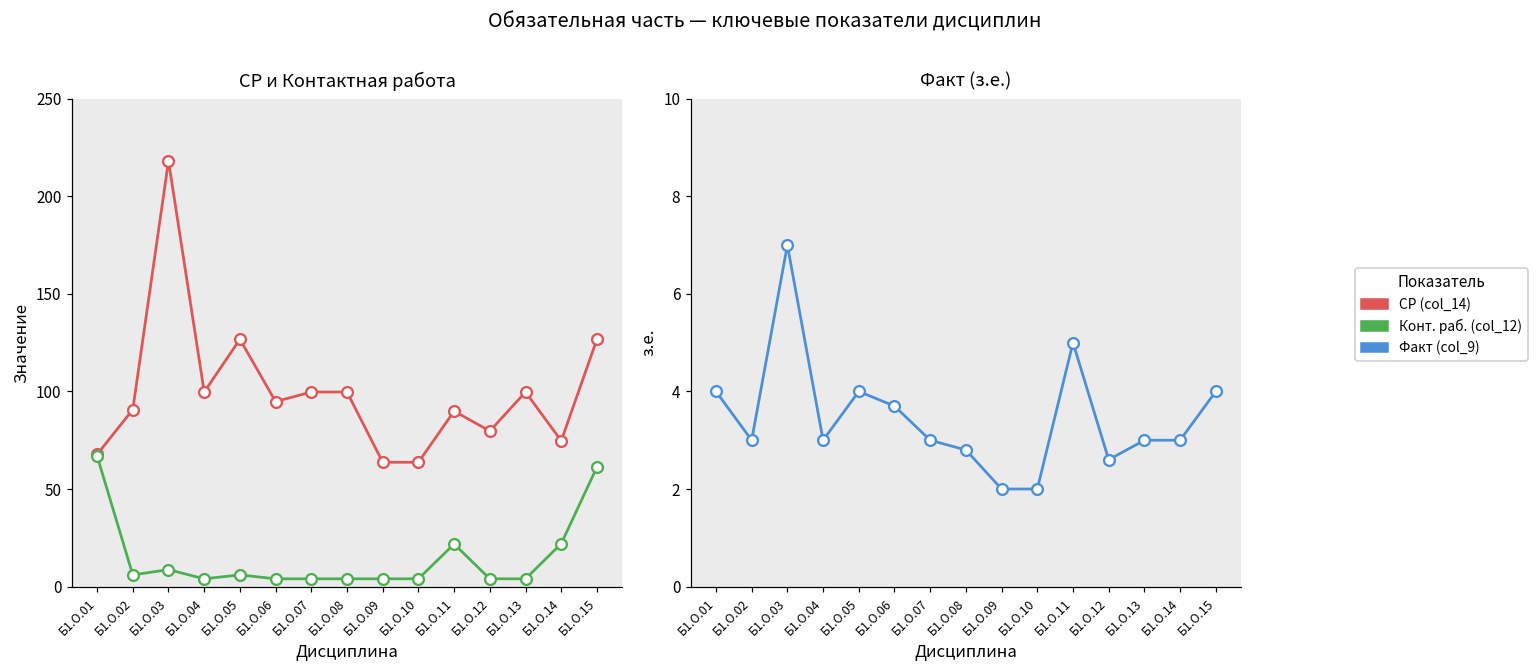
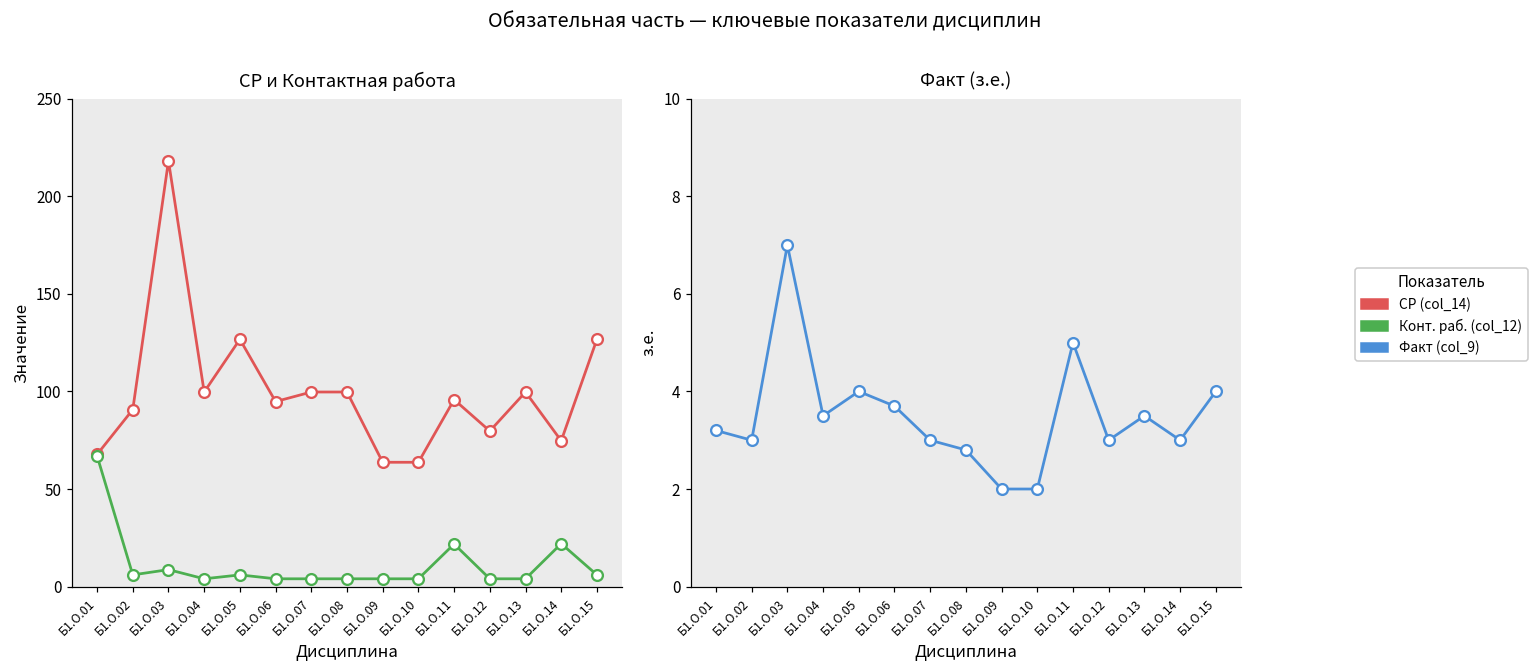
СР и Контактная работа, СР (col_14), Б1.О.11: 90 -> 96
СР и Контактная работа, Конт. раб. (col_12), Б1.О.15: 61 -> 6
Факт (з.е.), Б1.О.01: 4.0 -> 3.2
Факт (з.е.), Б1.О.04: 3.0 -> 3.5
Факт (з.е.), Б1.О.12: 2.6 -> 3.0
Факт (з.е.), Б1.О.13: 3.0 -> 3.5
